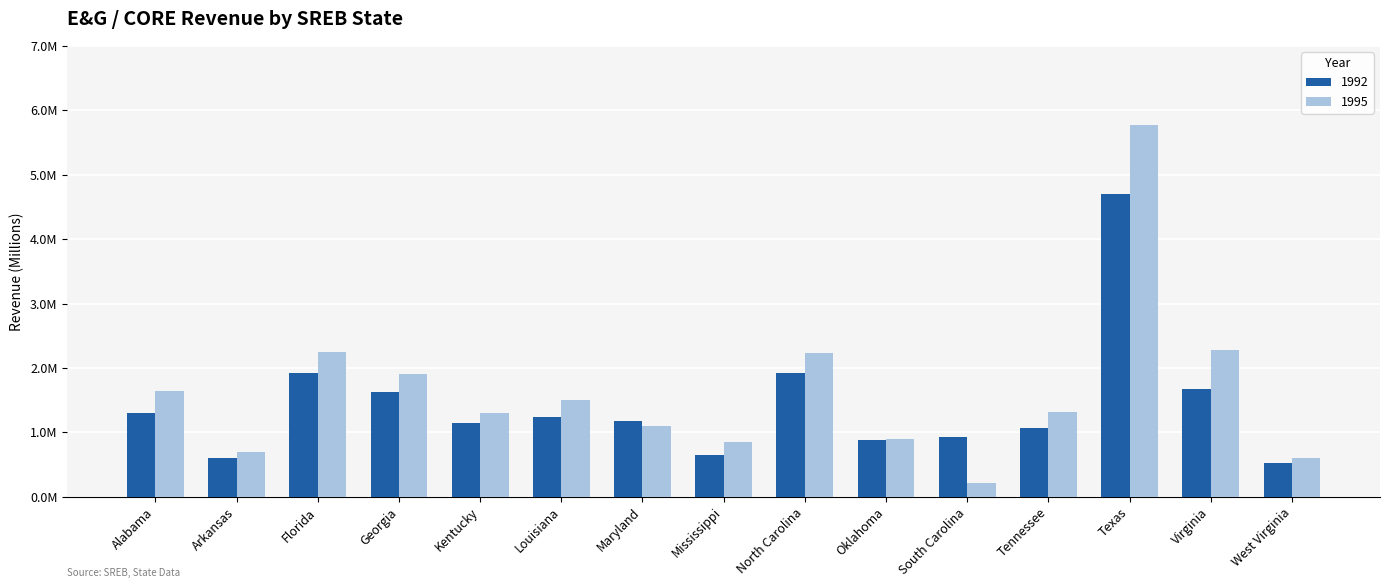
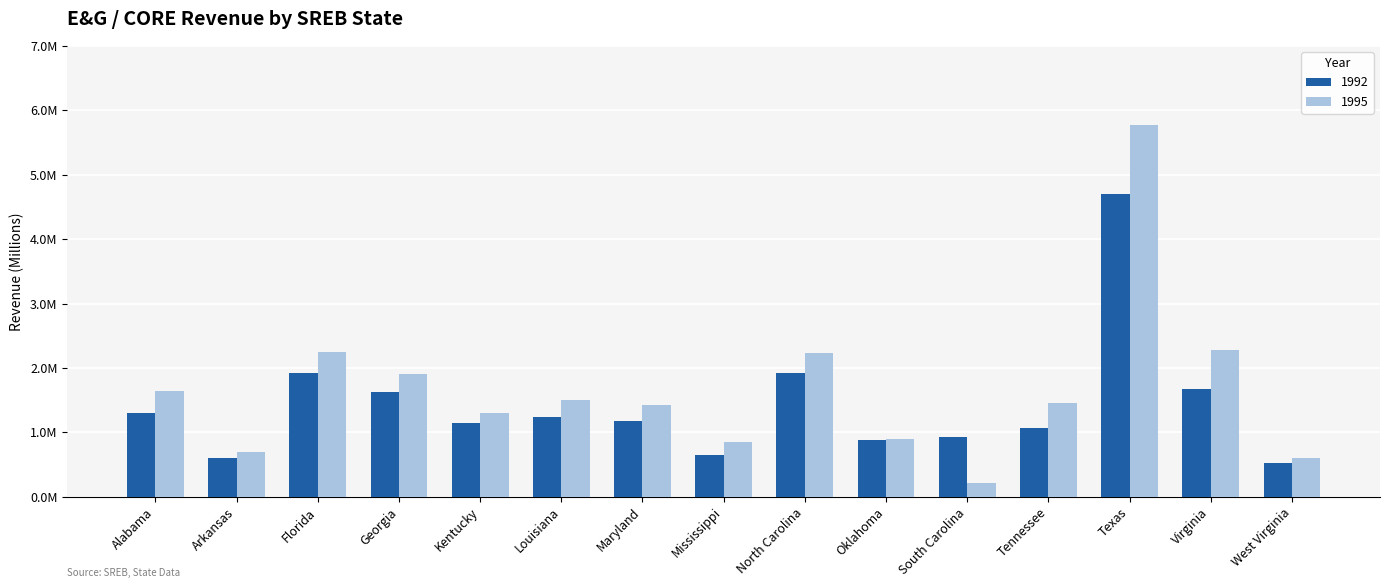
1995, Maryland: 1100000 -> 1400000
1995, Tennessee: 1300000 -> 1500000
